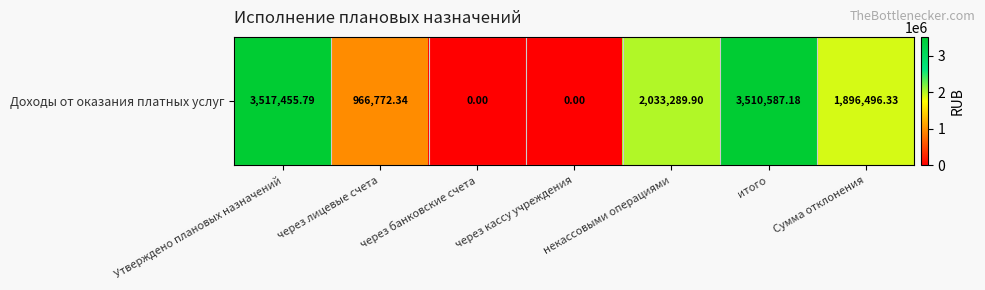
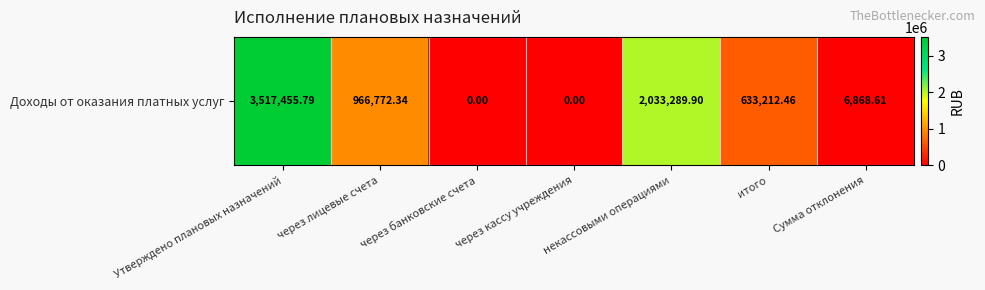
Доходы от оказания платных услуг, итого: 3,510,587.18 -> 633,212.46
Доходы от оказания платных услуг, Сумма отклонения: 1,896,496.33 -> 6,868.61
